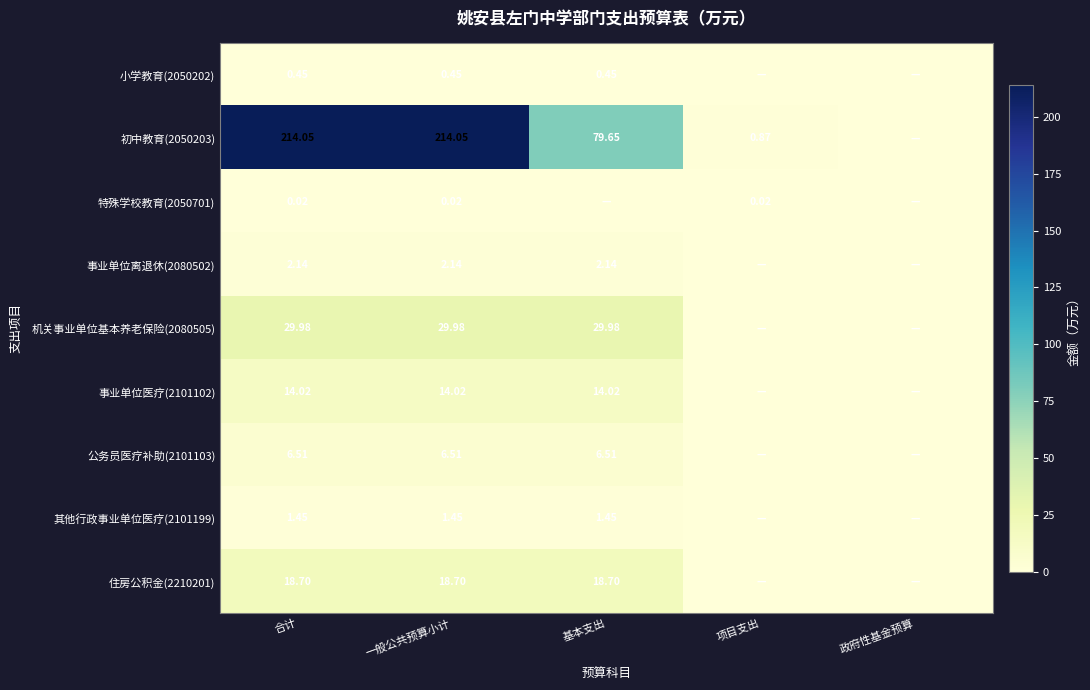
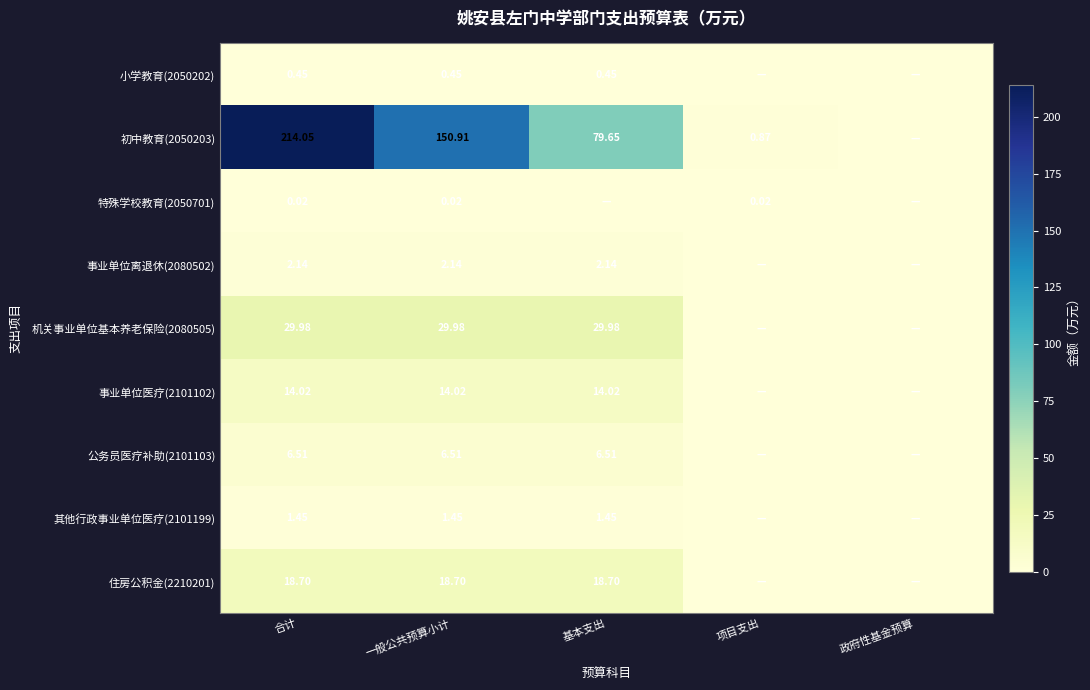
初中教育(2050203), 一般公共预算小计: 214.05 -> 150.91
